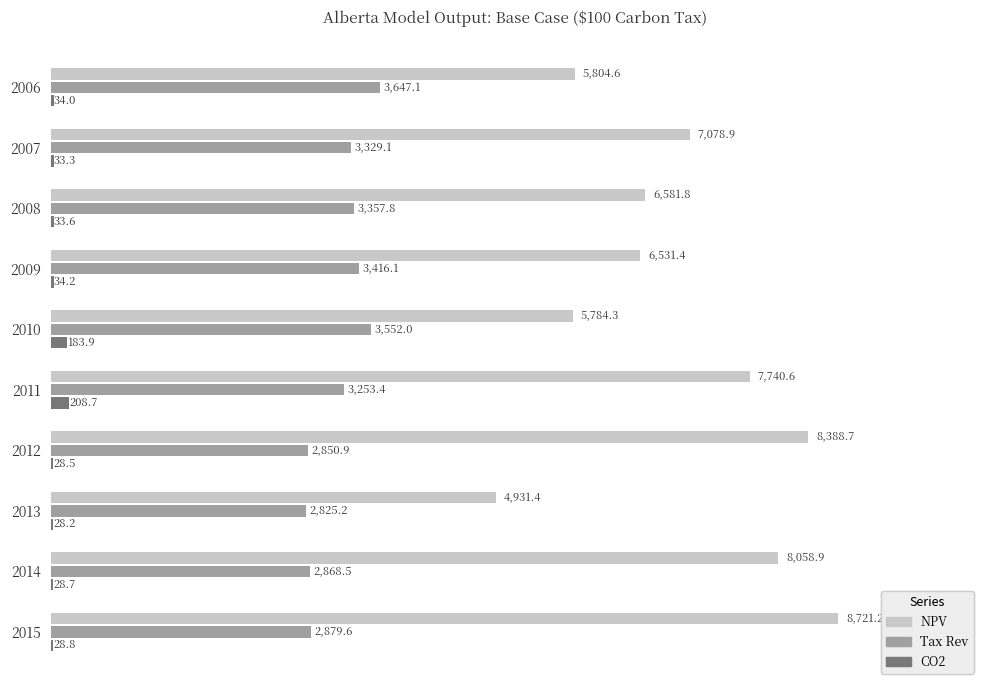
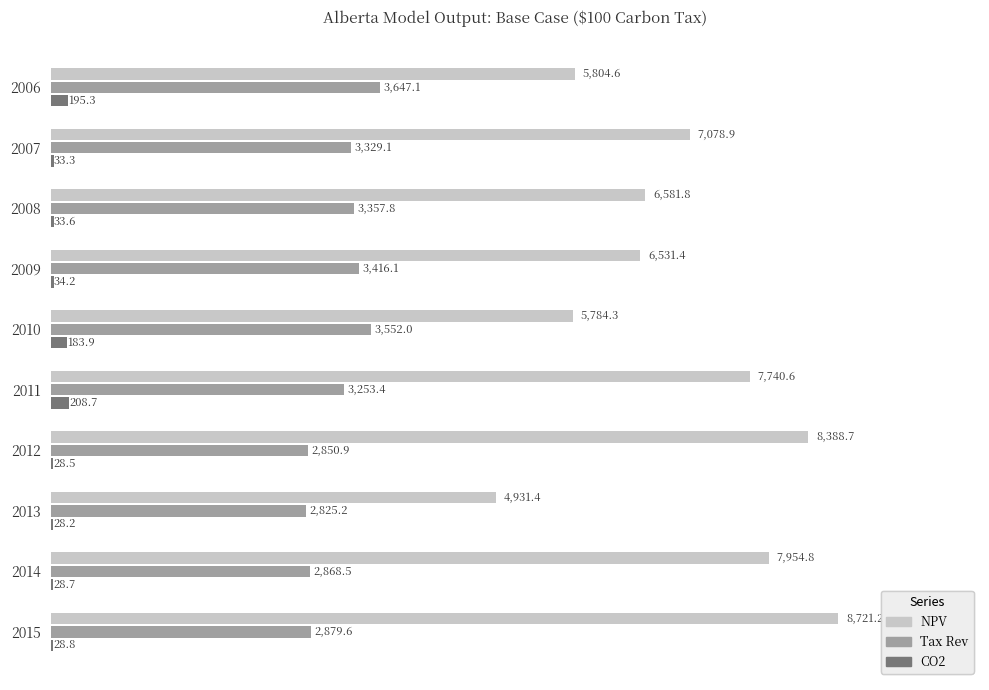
CO2, 2006: 34.0 -> 195.3
NPV, 2014: 8,058.9 -> 7,954.8
